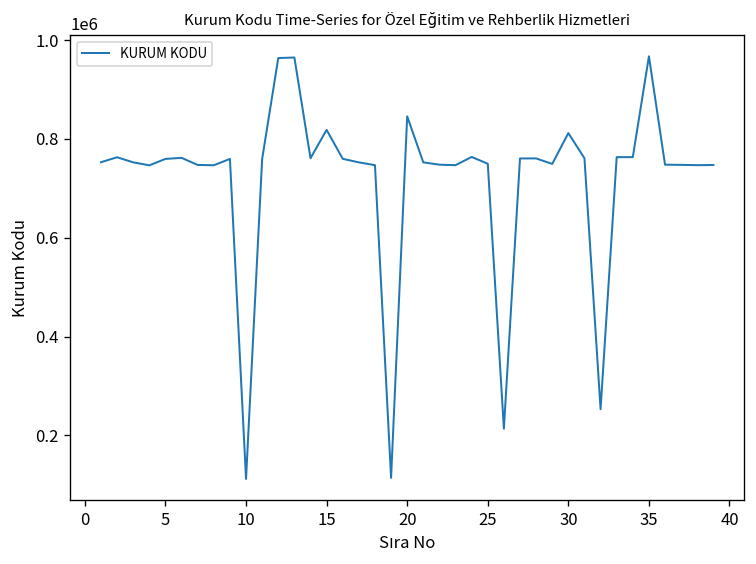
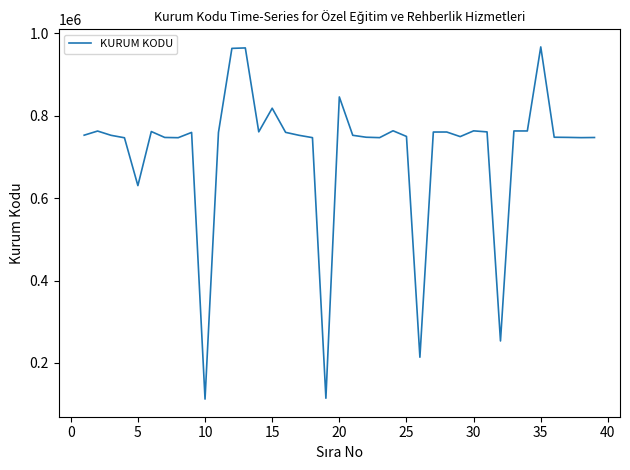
5: 760000 -> 630000
30: 810000 -> 760000
